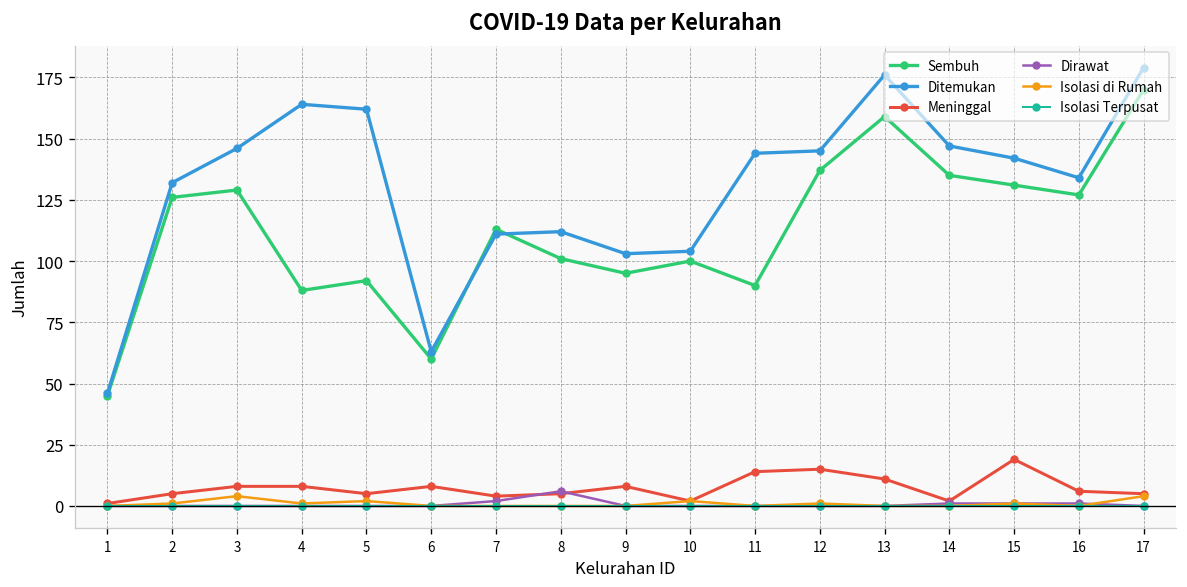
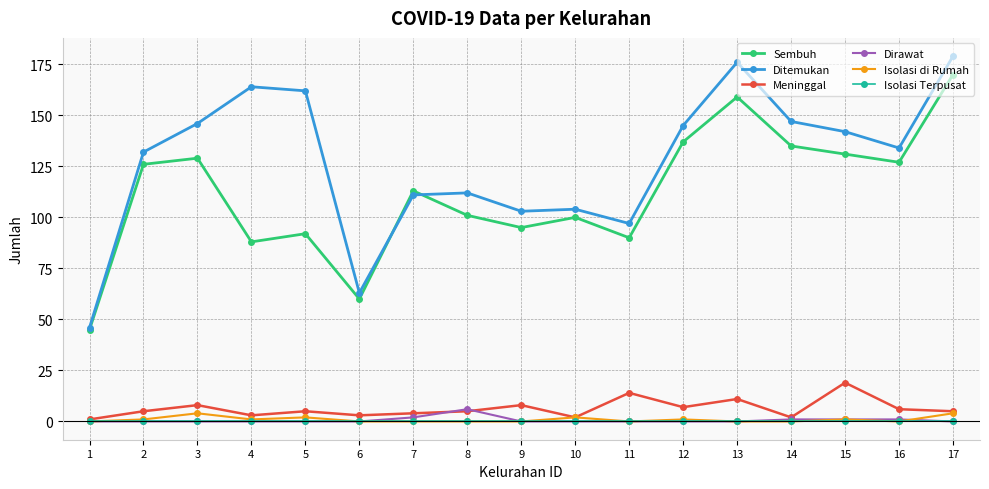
Meninggal, 4: 8 -> 3
Meninggal, 6: 8 -> 3
Ditemukan, 11: 144 -> 97
Meninggal, 12: 15 -> 7
